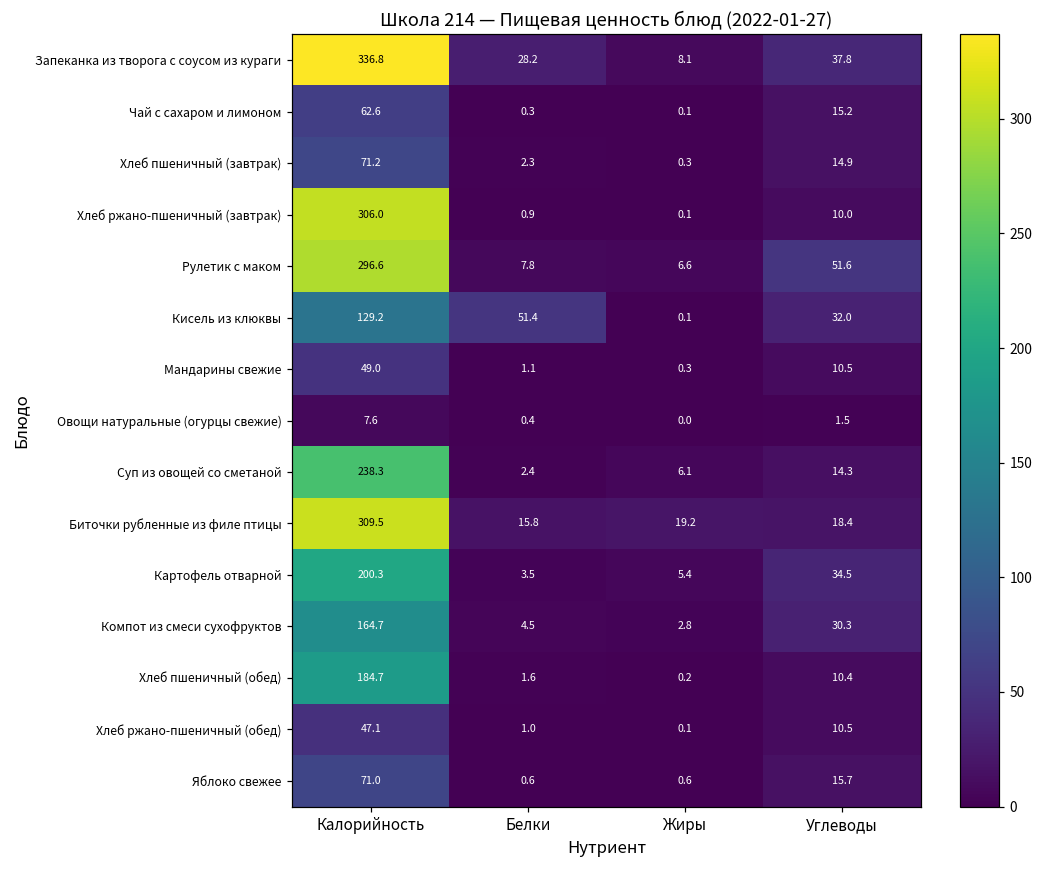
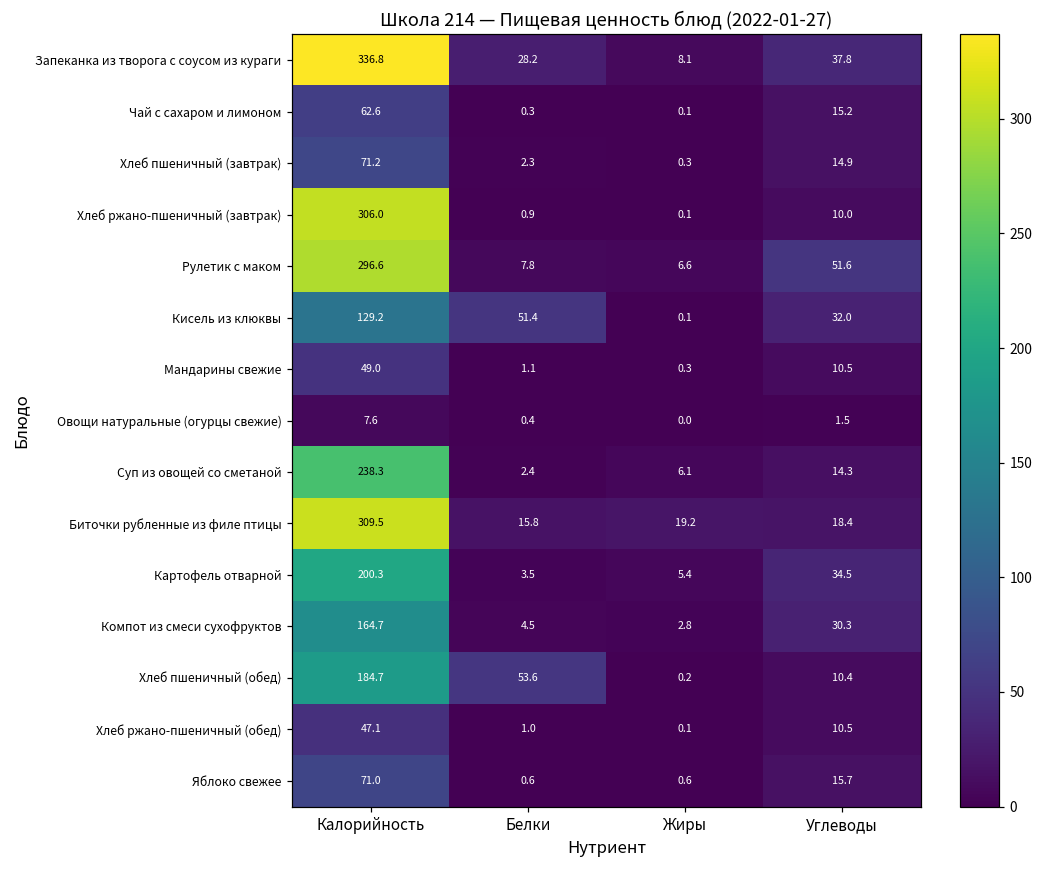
Хлеб пшеничный (обед), Белки: 1.6 -> 53.6
